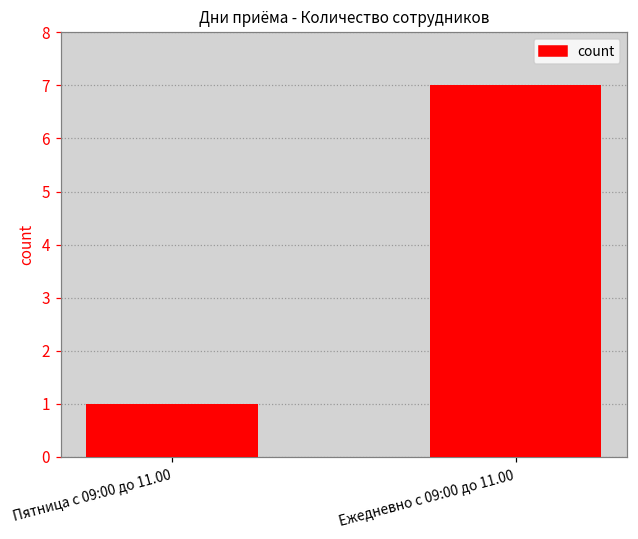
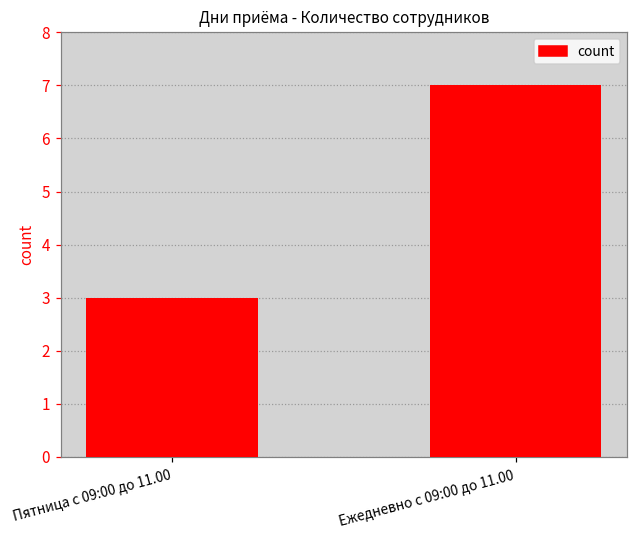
Пятница с 09:00 до 11.00: 1 -> 3
